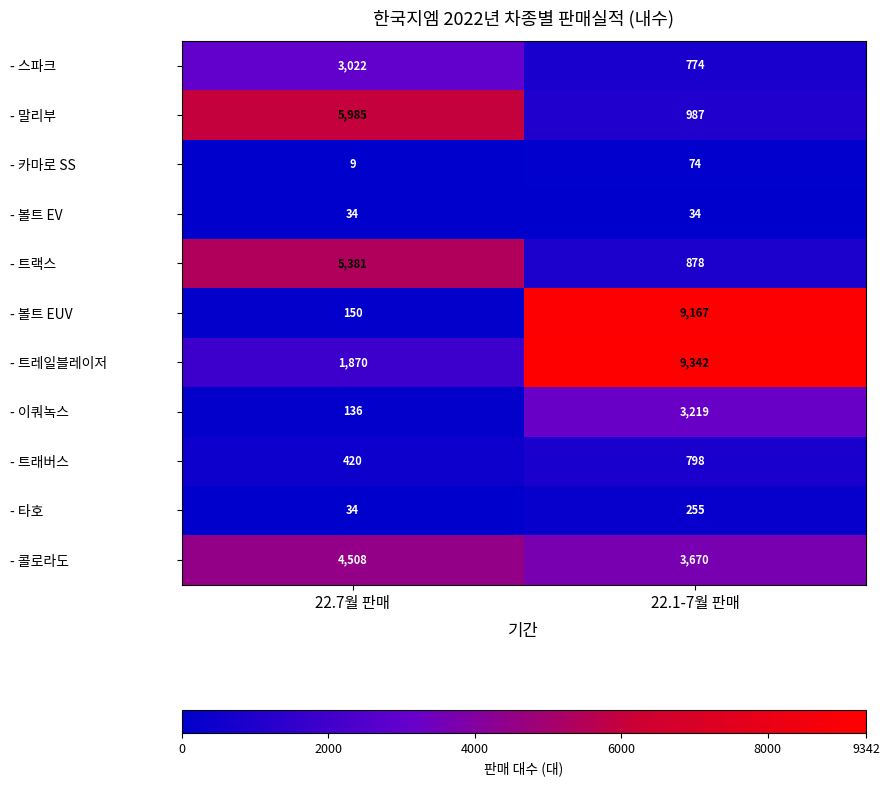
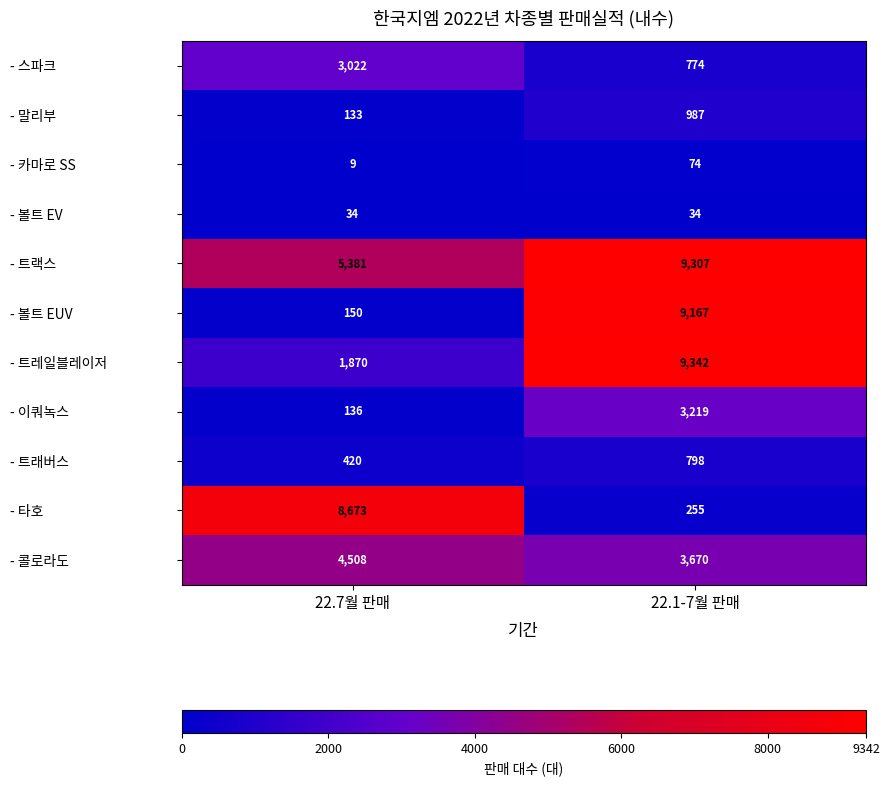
- 말리부, 22.7월 판매: 5,985 -> 133
- 트랙스, 22.1-7월 판매: 878 -> 9,307
- 타호, 22.7월 판매: 34 -> 8,673
